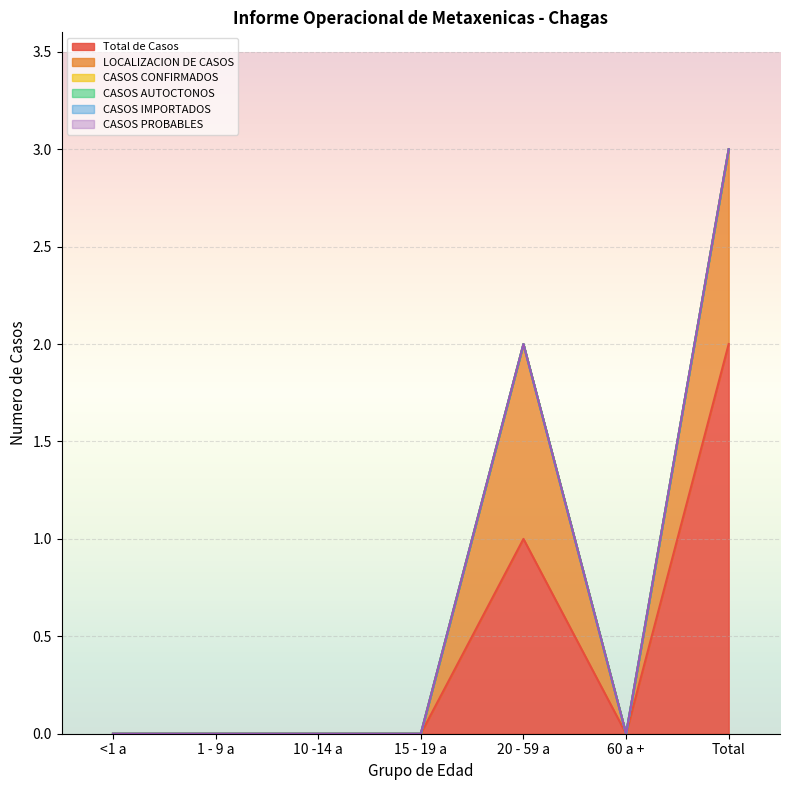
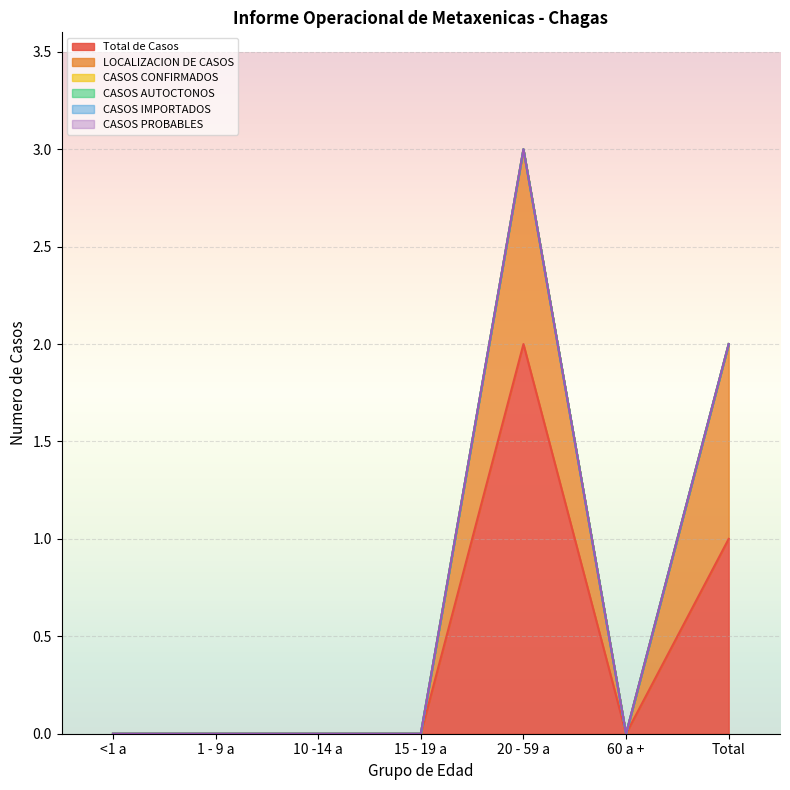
Total de Casos, 20 - 59 a: 1 -> 2
Total de Casos, Total: 2 -> 1
